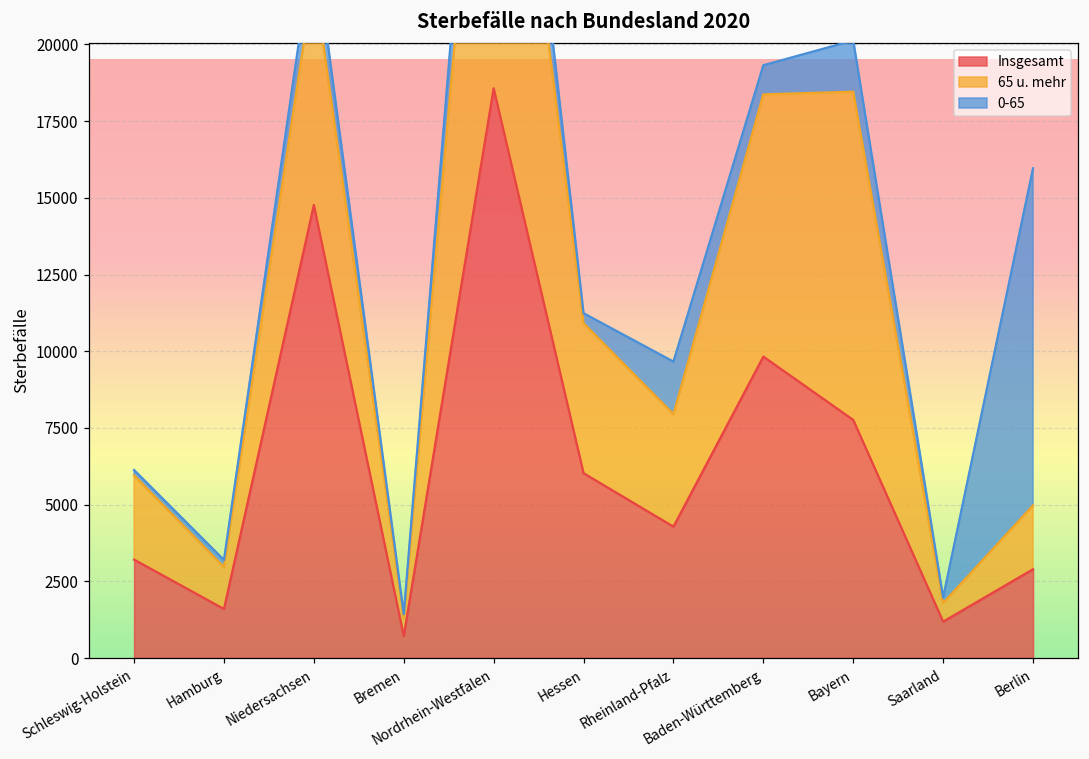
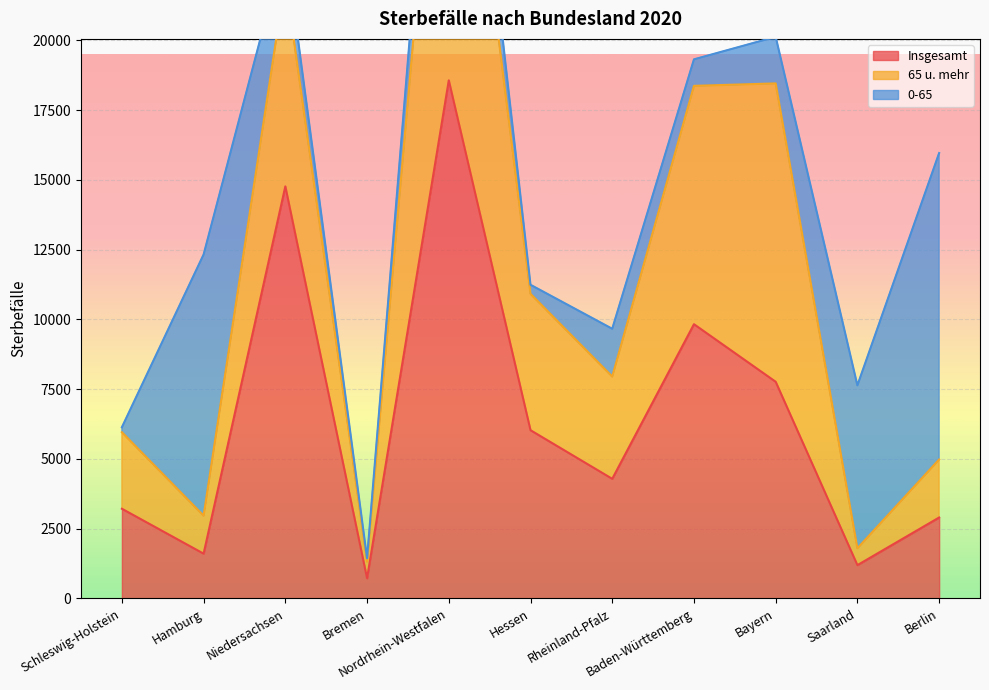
0-65, Hamburg: 200 -> 9400
0-65, Saarland: 200 -> 5800
